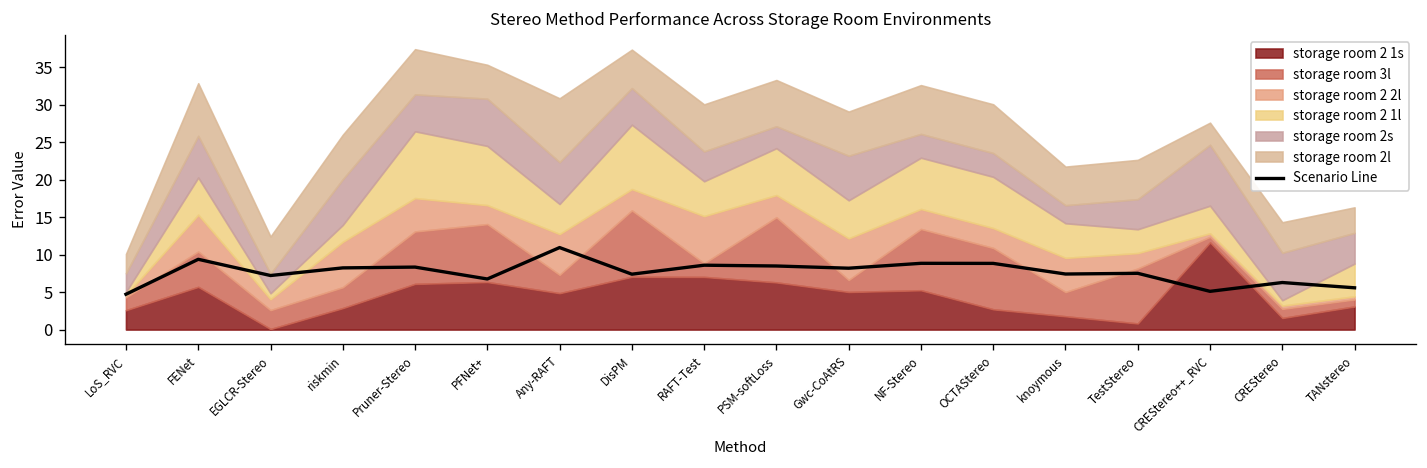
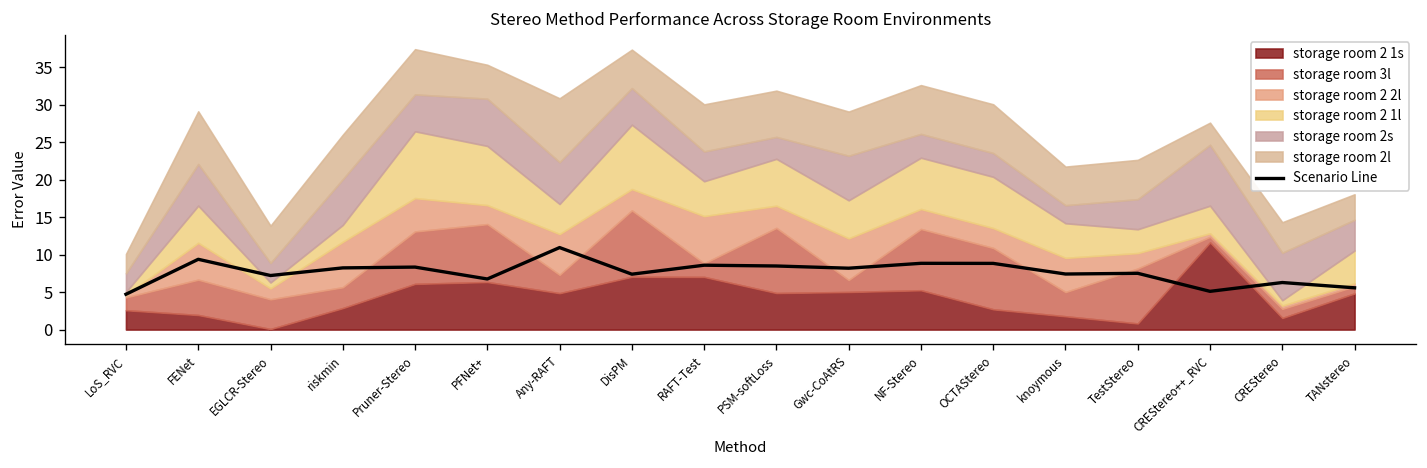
storage room 2 1s, FENet: 6 -> 2
storage room 3l, EGLCR-Stereo: 3 -> 4
storage room 2 1s, PSM-softLoss: 6 -> 5
storage room 2 1s, TANstereo: 3 -> 5
